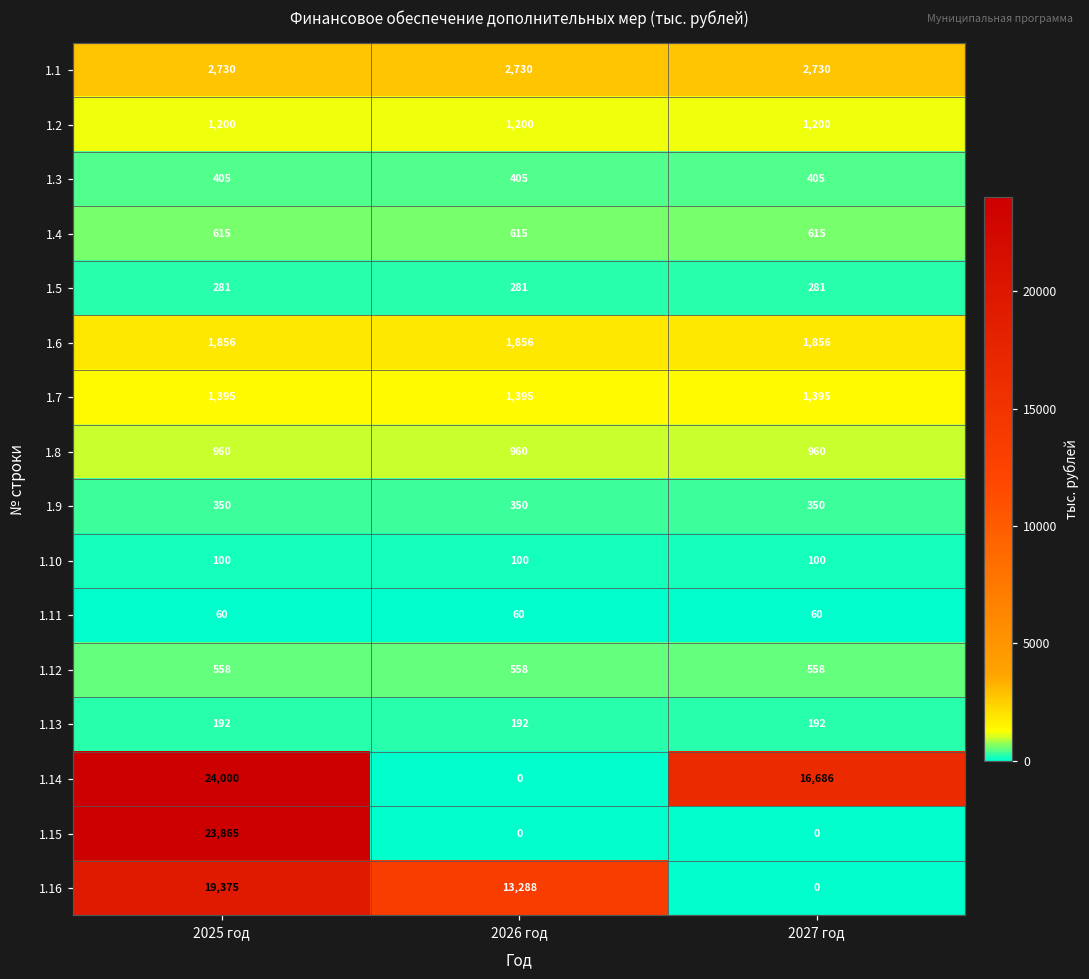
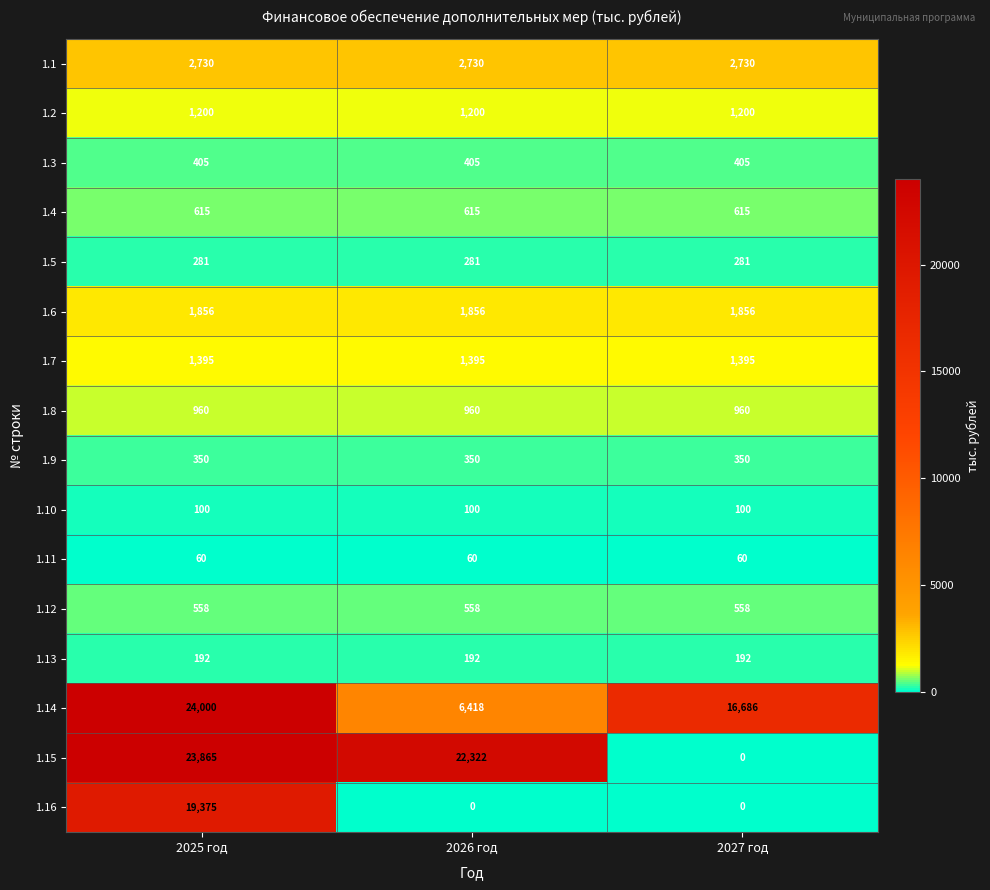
1.14, 2026 год: 0 -> 6,418
1.15, 2026 год: 0 -> 22,322
1.16, 2026 год: 13,288 -> 0
